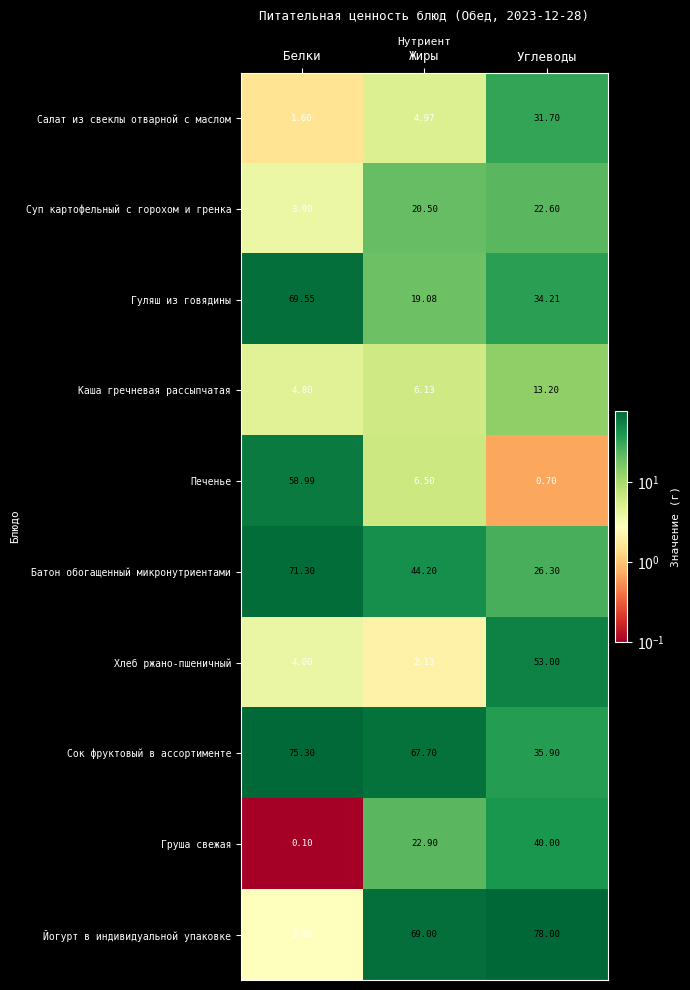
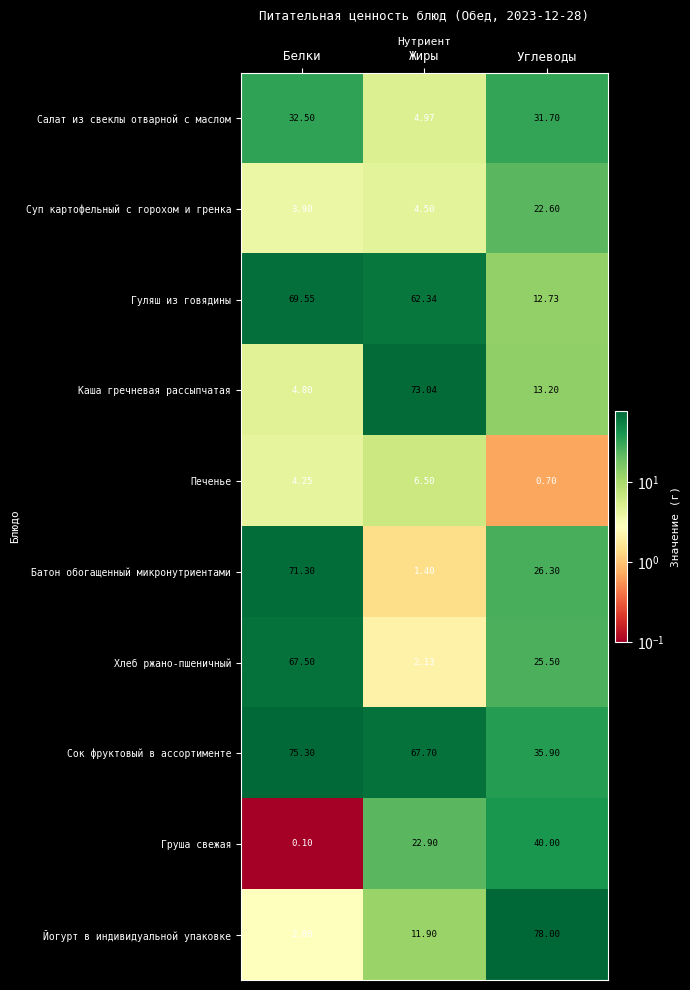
Салат из свеклы отварной с маслом, Белки: 1.60 -> 32.50
Суп картофельный с горохом и гренка, Жиры: 20.50 -> 4.50
Гуляш из говядины, Жиры: 19.08 -> 62.34
Гуляш из говядины, Углеводы: 34.21 -> 12.73
Каша гречневая рассыпчатая, Жиры: 6.13 -> 73.04
Печенье, Белки: 58.99 -> 4.25
Батон обогащенный микронутриентами, Жиры: 44.20 -> 1.40
Хлеб ржано-пшеничный, Белки: 4.00 -> 67.50
Хлеб ржано-пшеничный, Углеводы: 53.00 -> 25.50
Йогурт в индивидуальной упаковке, Жиры: 69.00 -> 11.90
